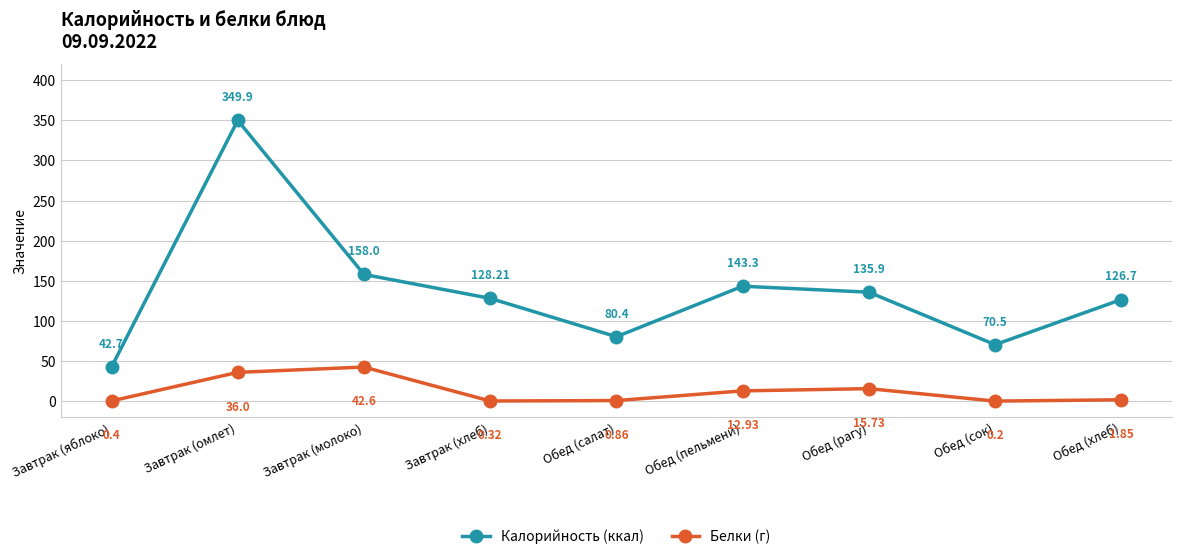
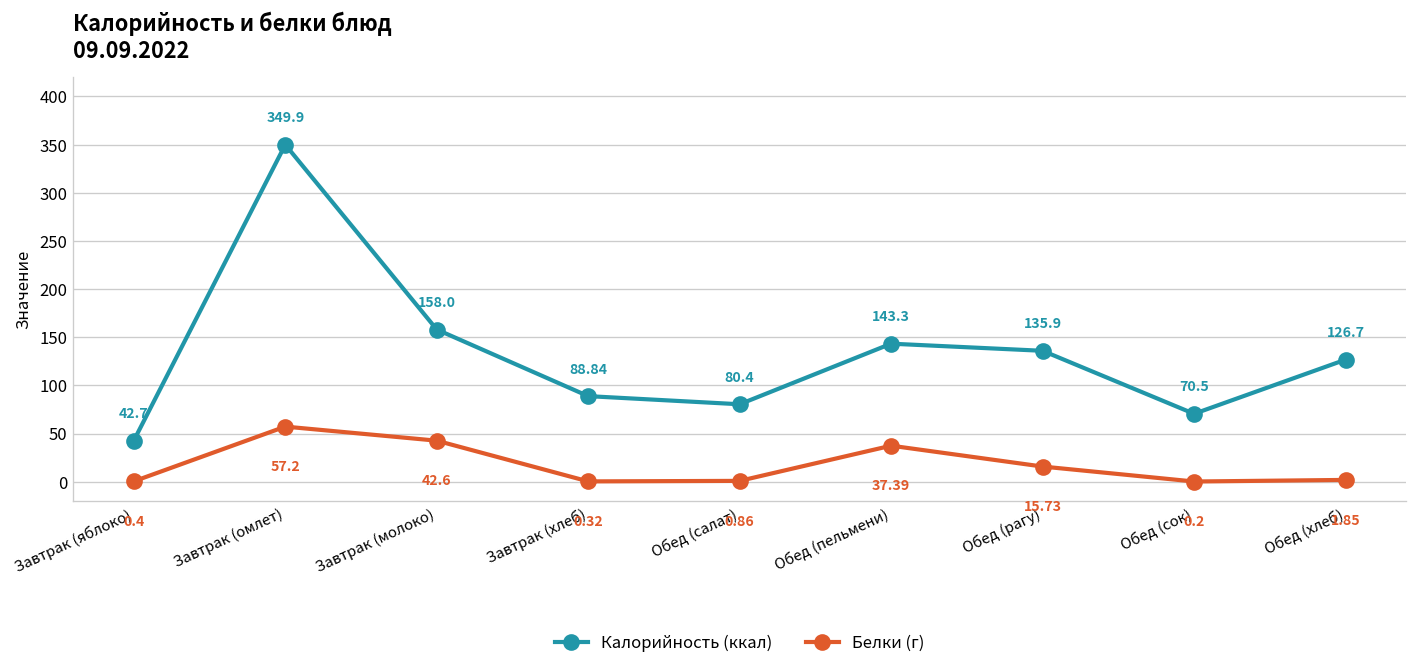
Белки (г), Завтрак (омлет): 36.0 -> 57.2
Калорийность (ккал), Завтрак (хлеб): 128.21 -> 88.84
Белки (г), Обед (пельмени): 12.93 -> 37.39
